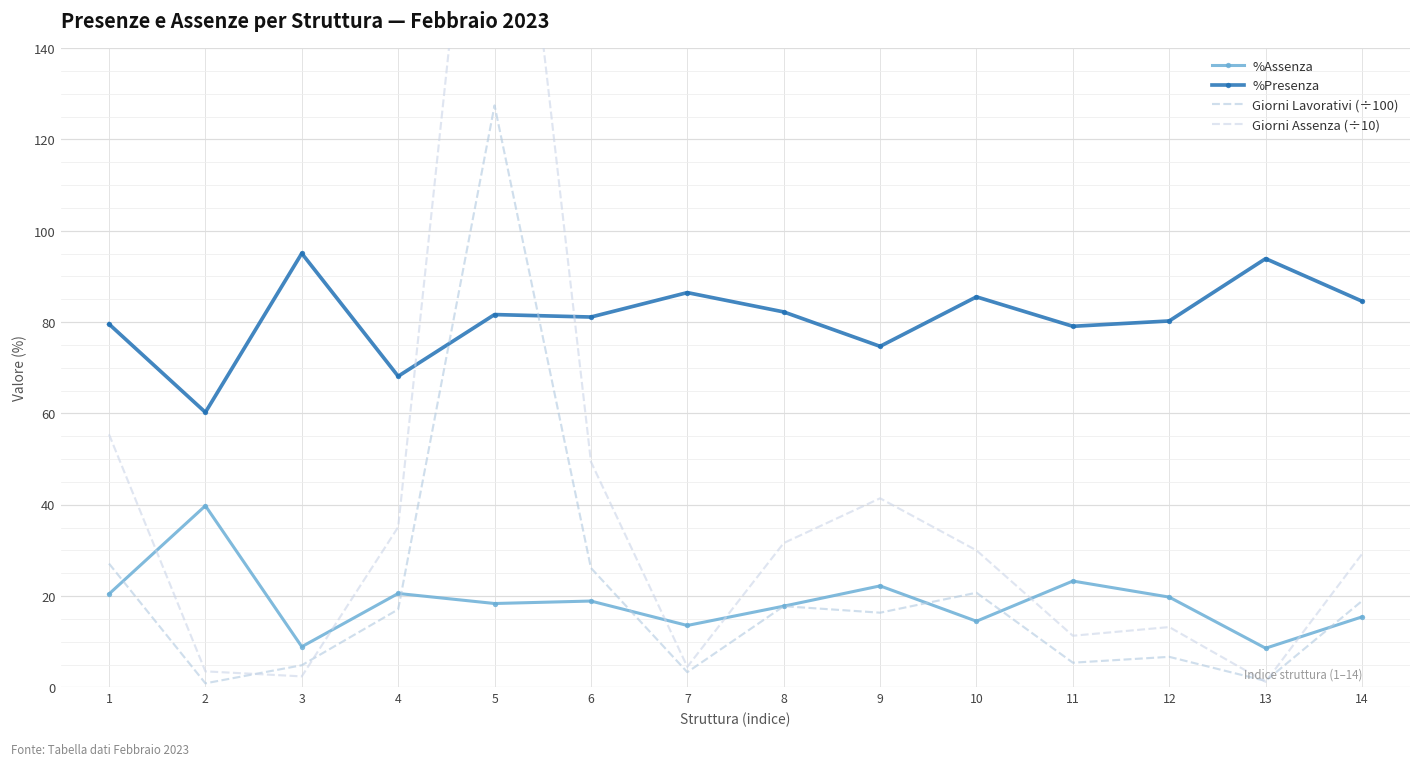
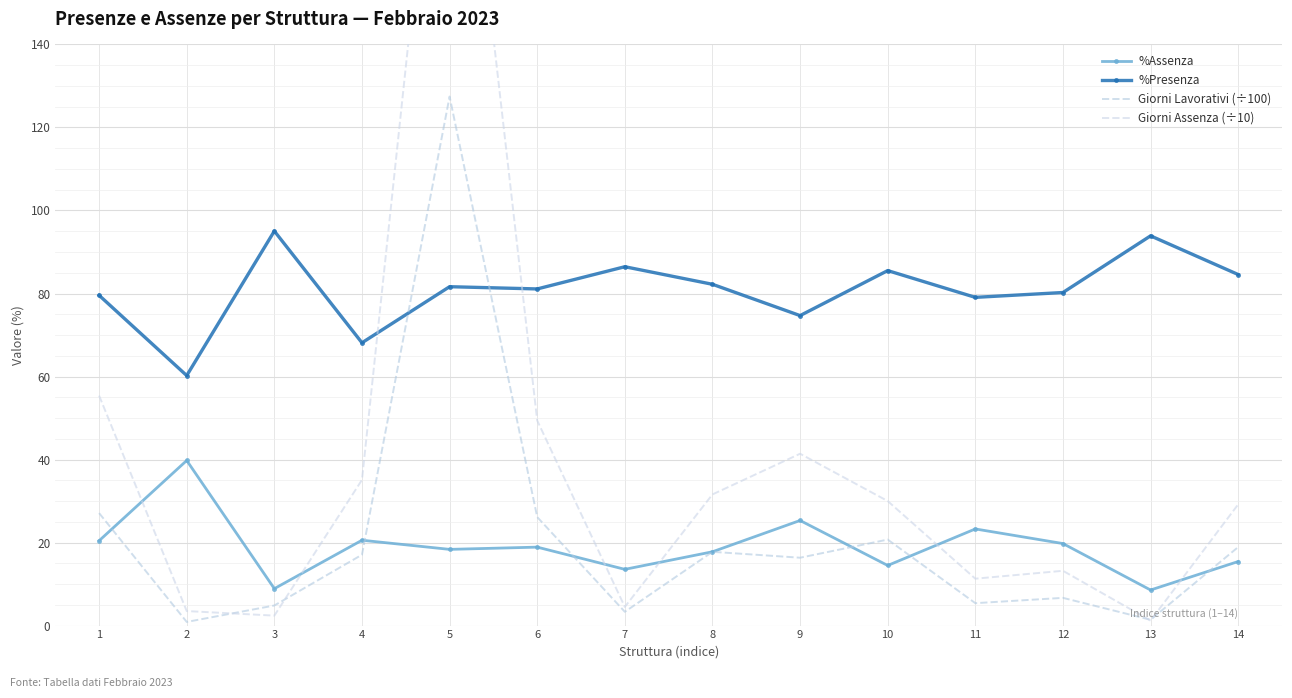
%Assenza, 9: 22 -> 25
